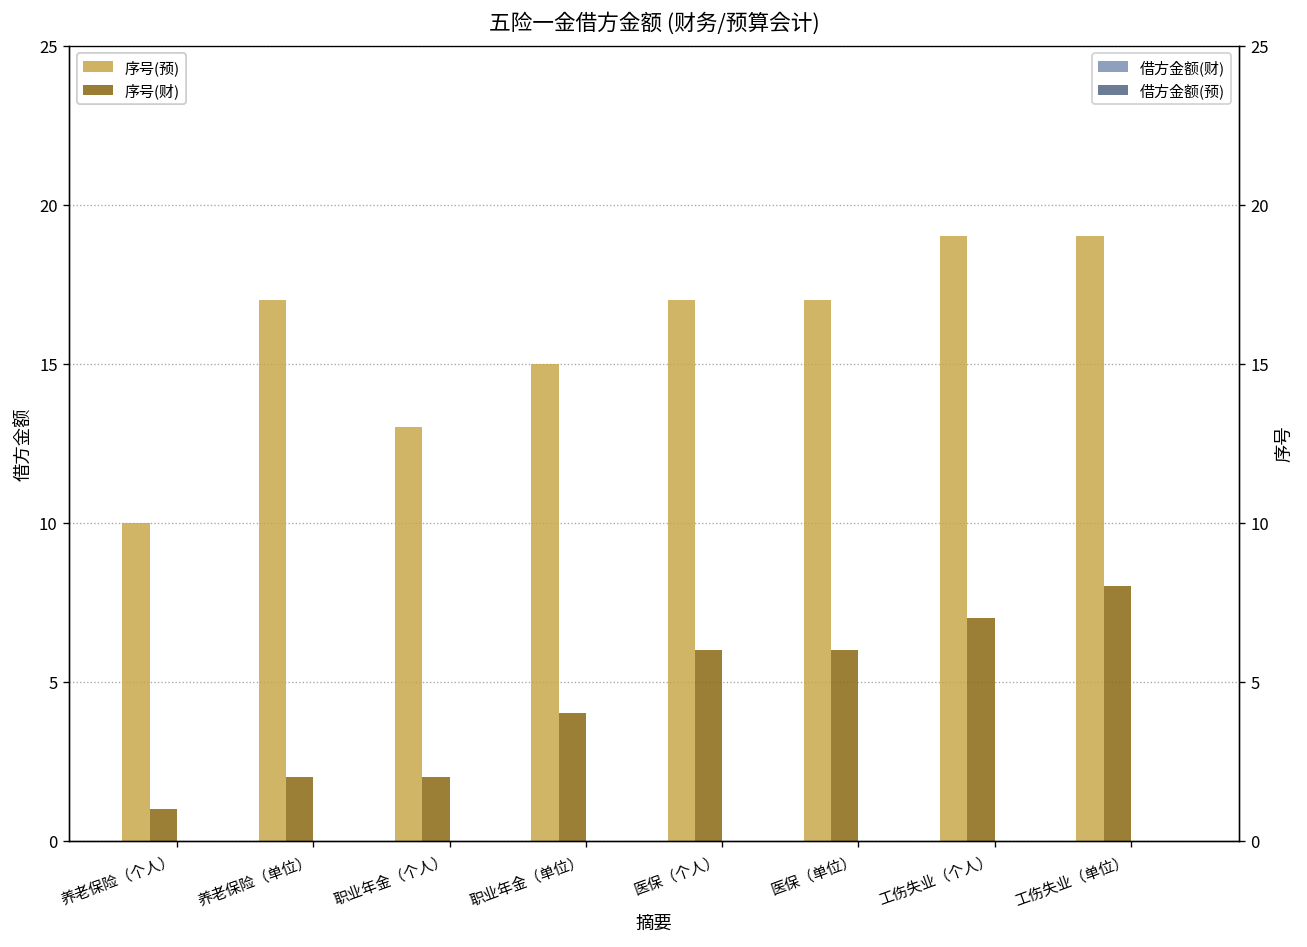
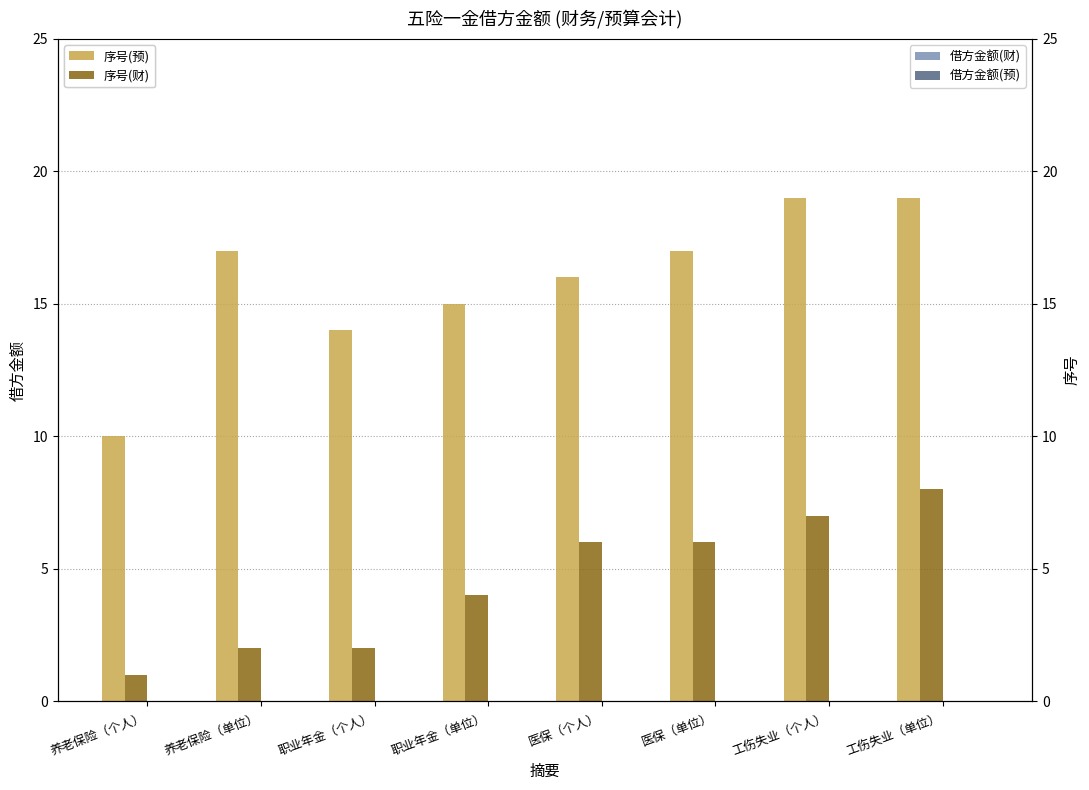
序号(预), 职业年金（个人）: 13 -> 14
序号(预), 医保（个人）: 17 -> 16
